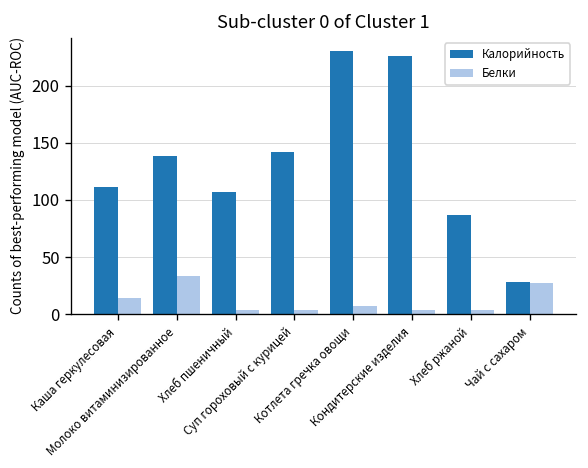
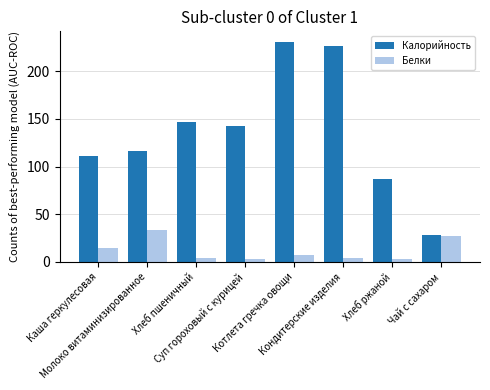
Калорийность, Молоко витаминизированное: 140 -> 120
Калорийность, Хлеб пшеничный: 110 -> 150
